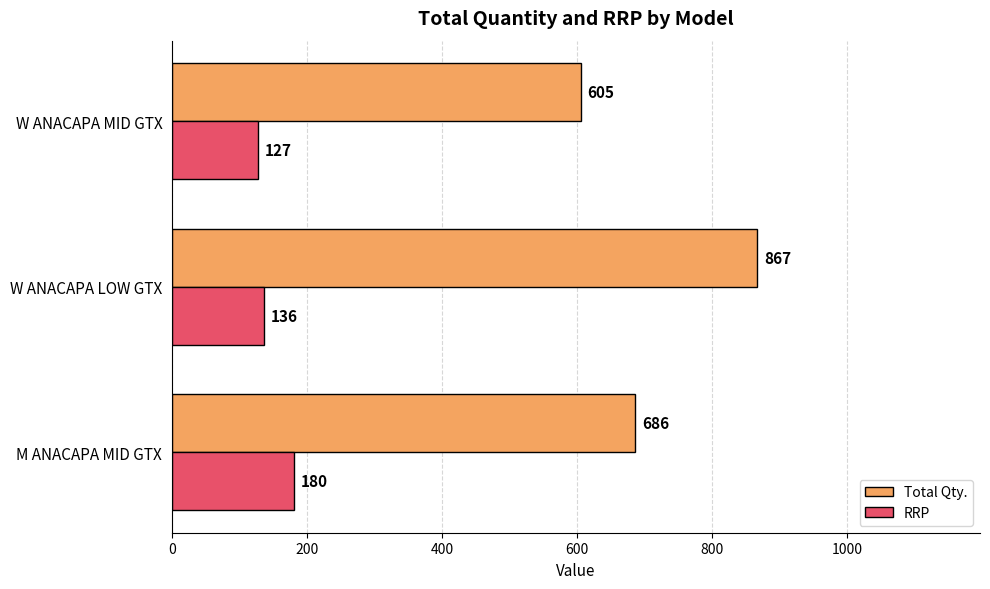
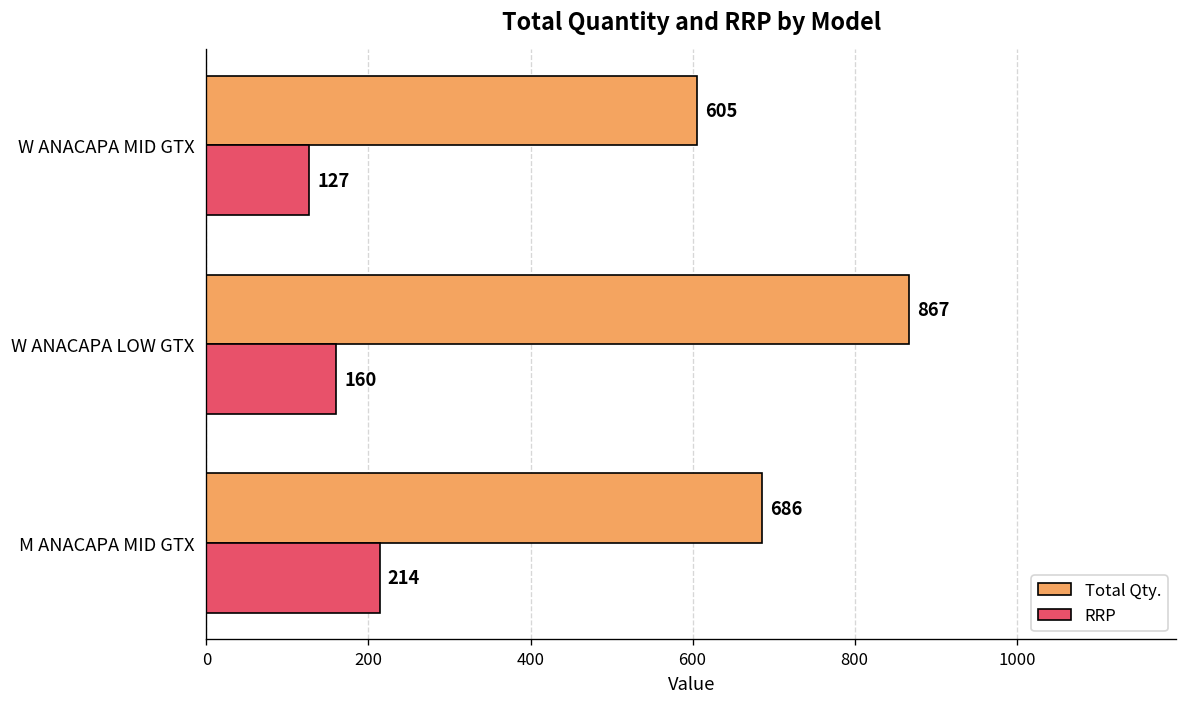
RRP, W ANACAPA LOW GTX: 136 -> 160
RRP, M ANACAPA MID GTX: 180 -> 214
